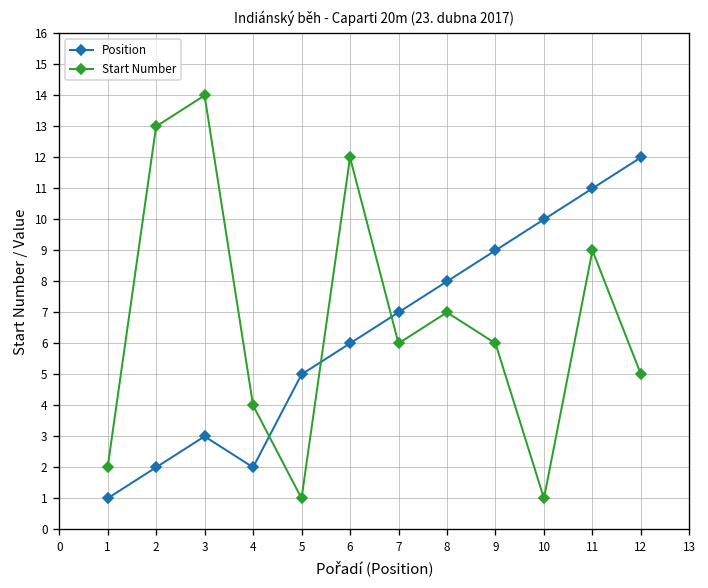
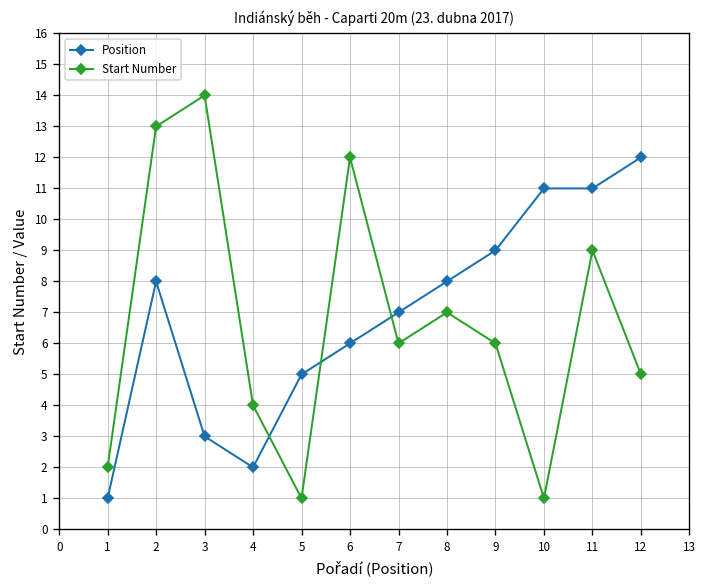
Position, 2: 2 -> 8
Position, 10: 10 -> 11
